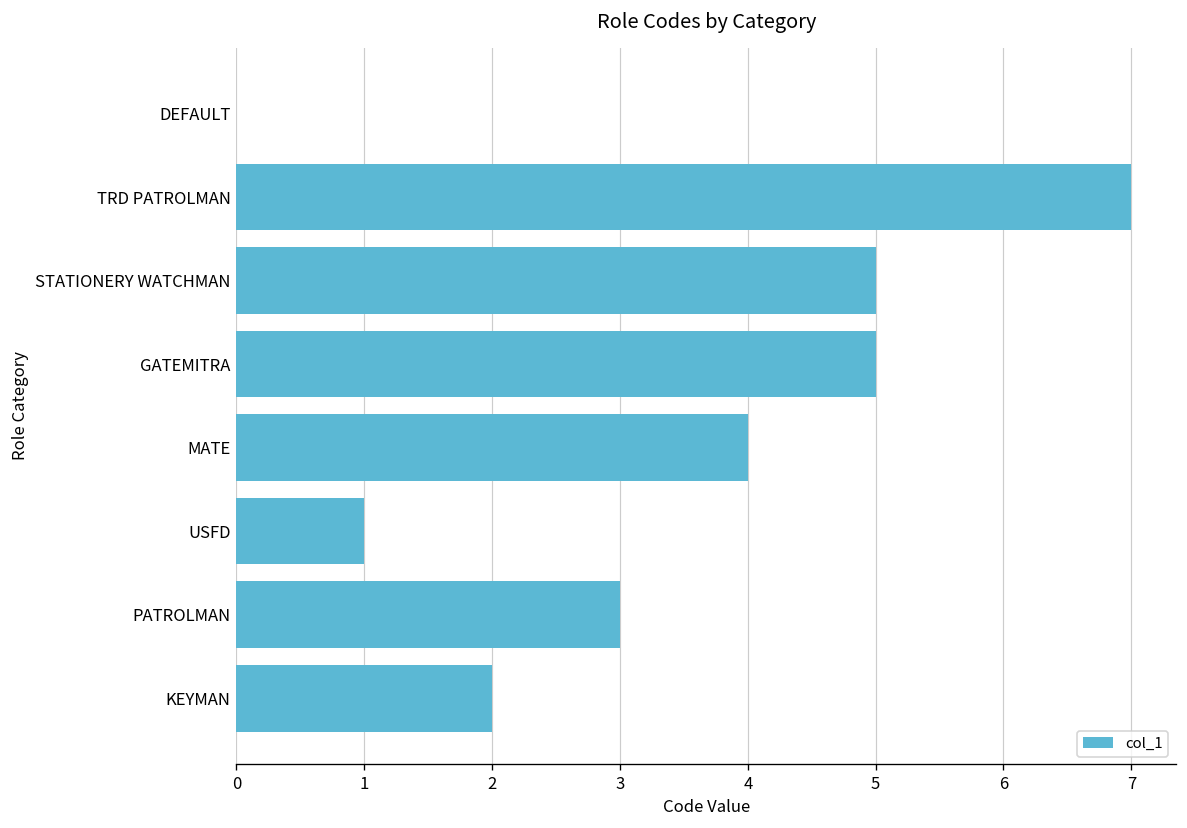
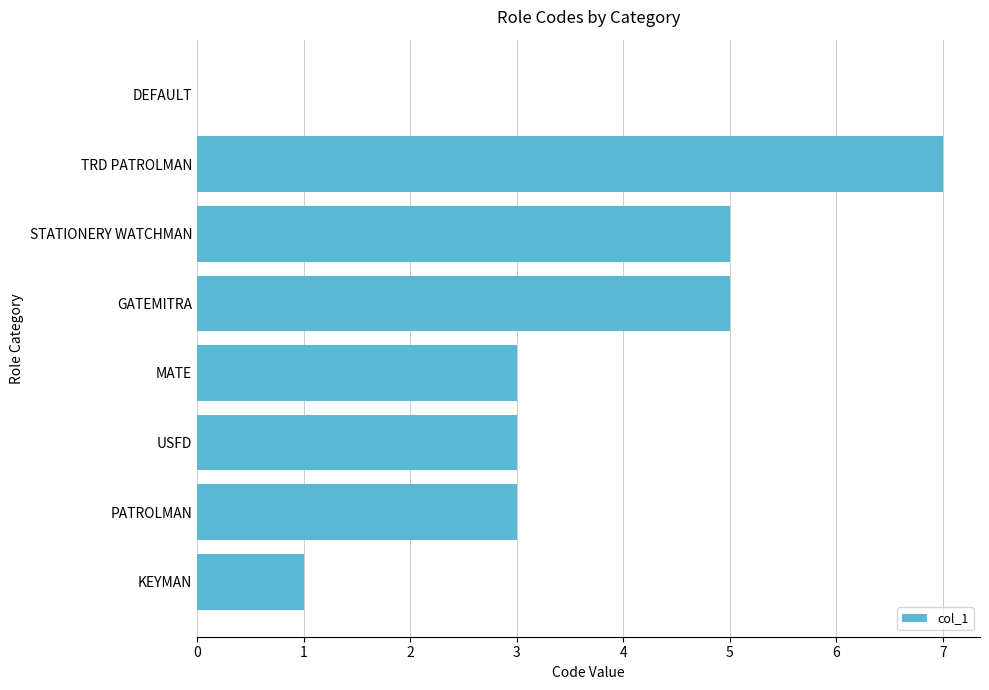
MATE: 4 -> 3
USFD: 1 -> 3
KEYMAN: 2 -> 1
